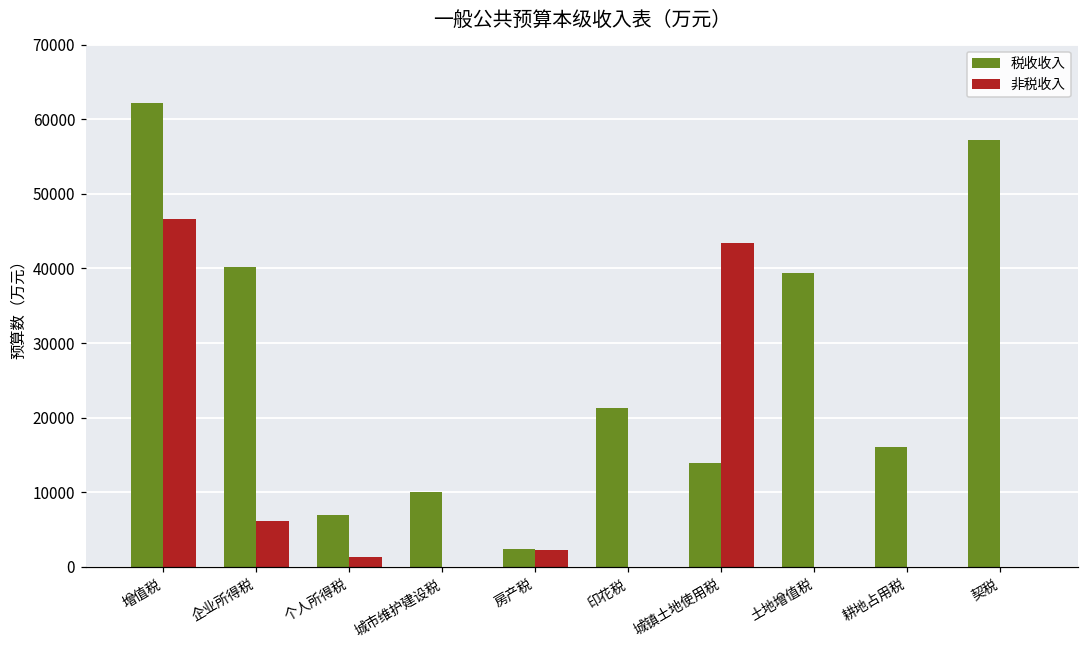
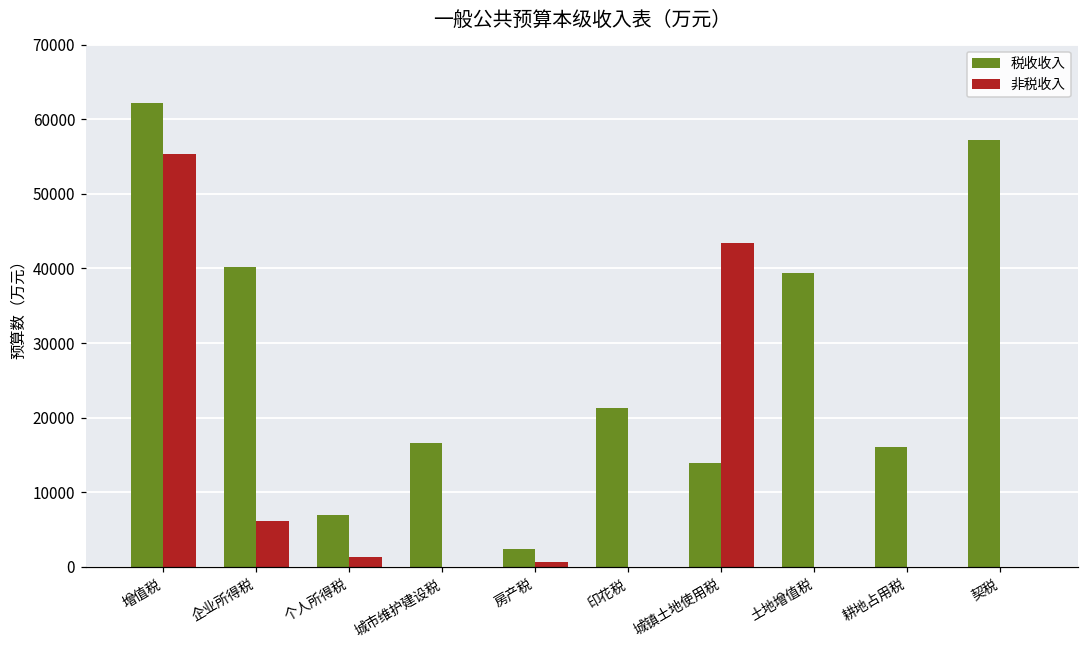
非税收入, 增值税: 47000 -> 55000
税收收入, 城市维护建设税: 10000 -> 17000
非税收入, 房产税: 2000 -> 1000
